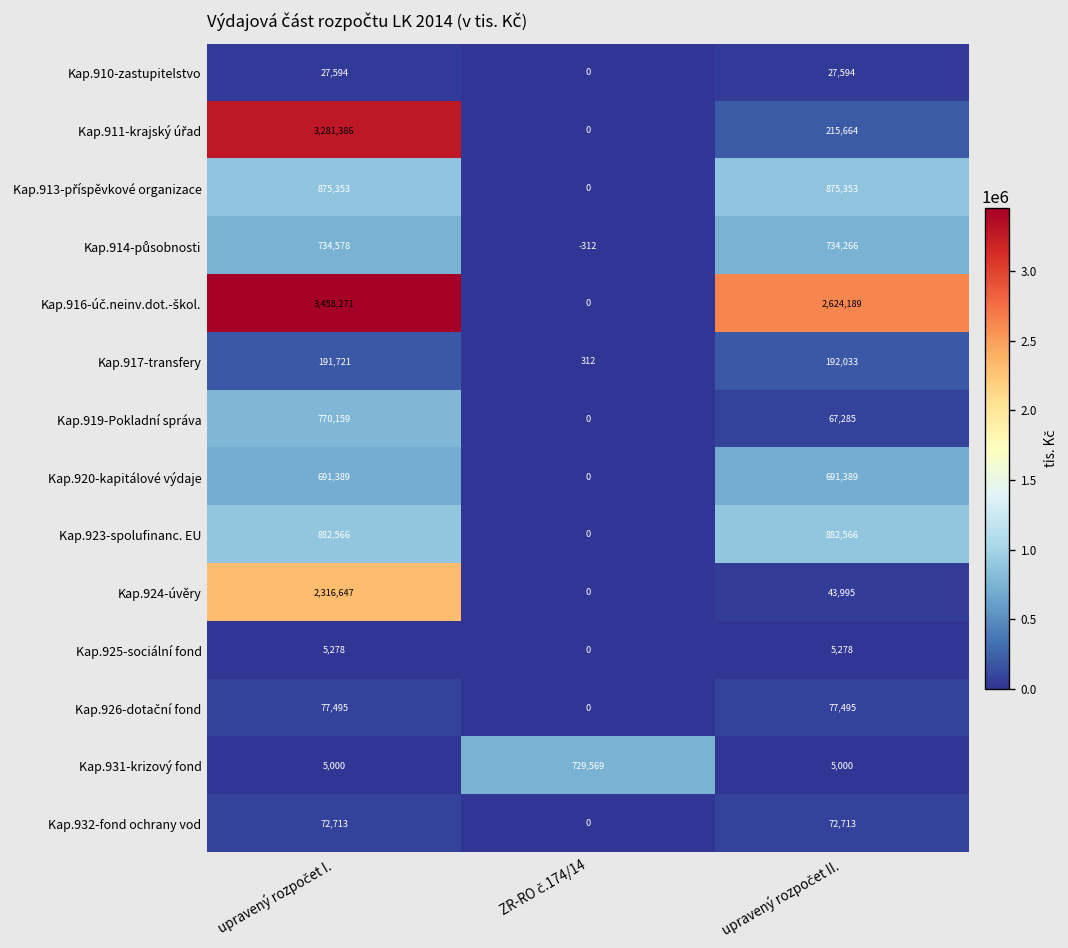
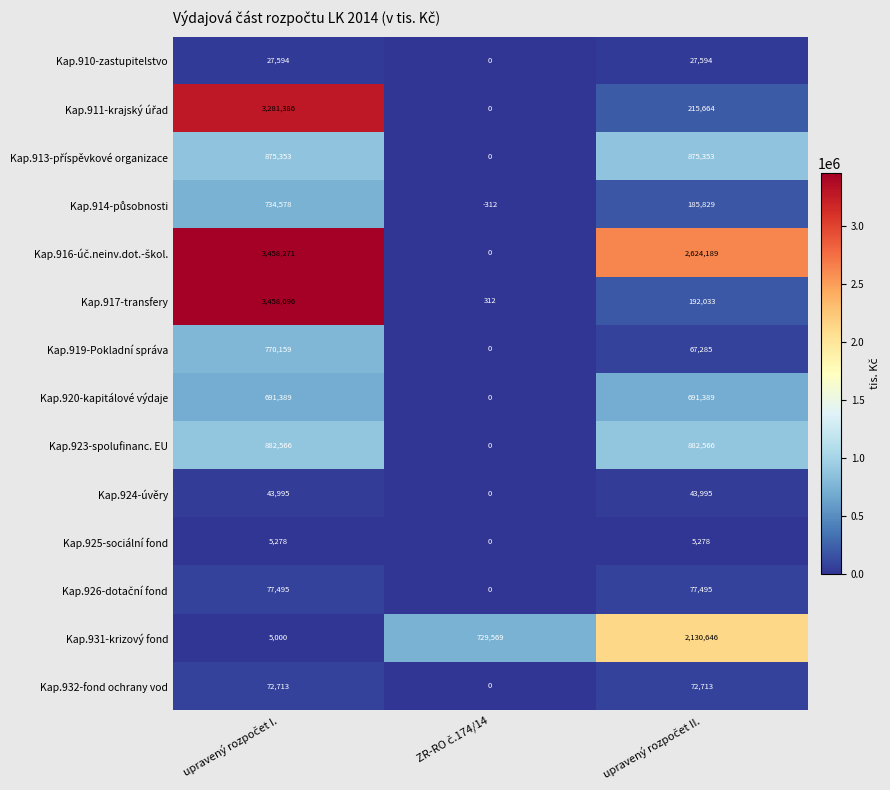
Kap.914-působnosti, upravený rozpočet II.: 734,266 -> 185,829
Kap.917-transfery, upravený rozpočet I.: 191,721 -> 3,458,096
Kap.924-úvěry, upravený rozpočet I.: 2,316,647 -> 43,995
Kap.931-krizový fond, upravený rozpočet II.: 5,000 -> 2,130,646
